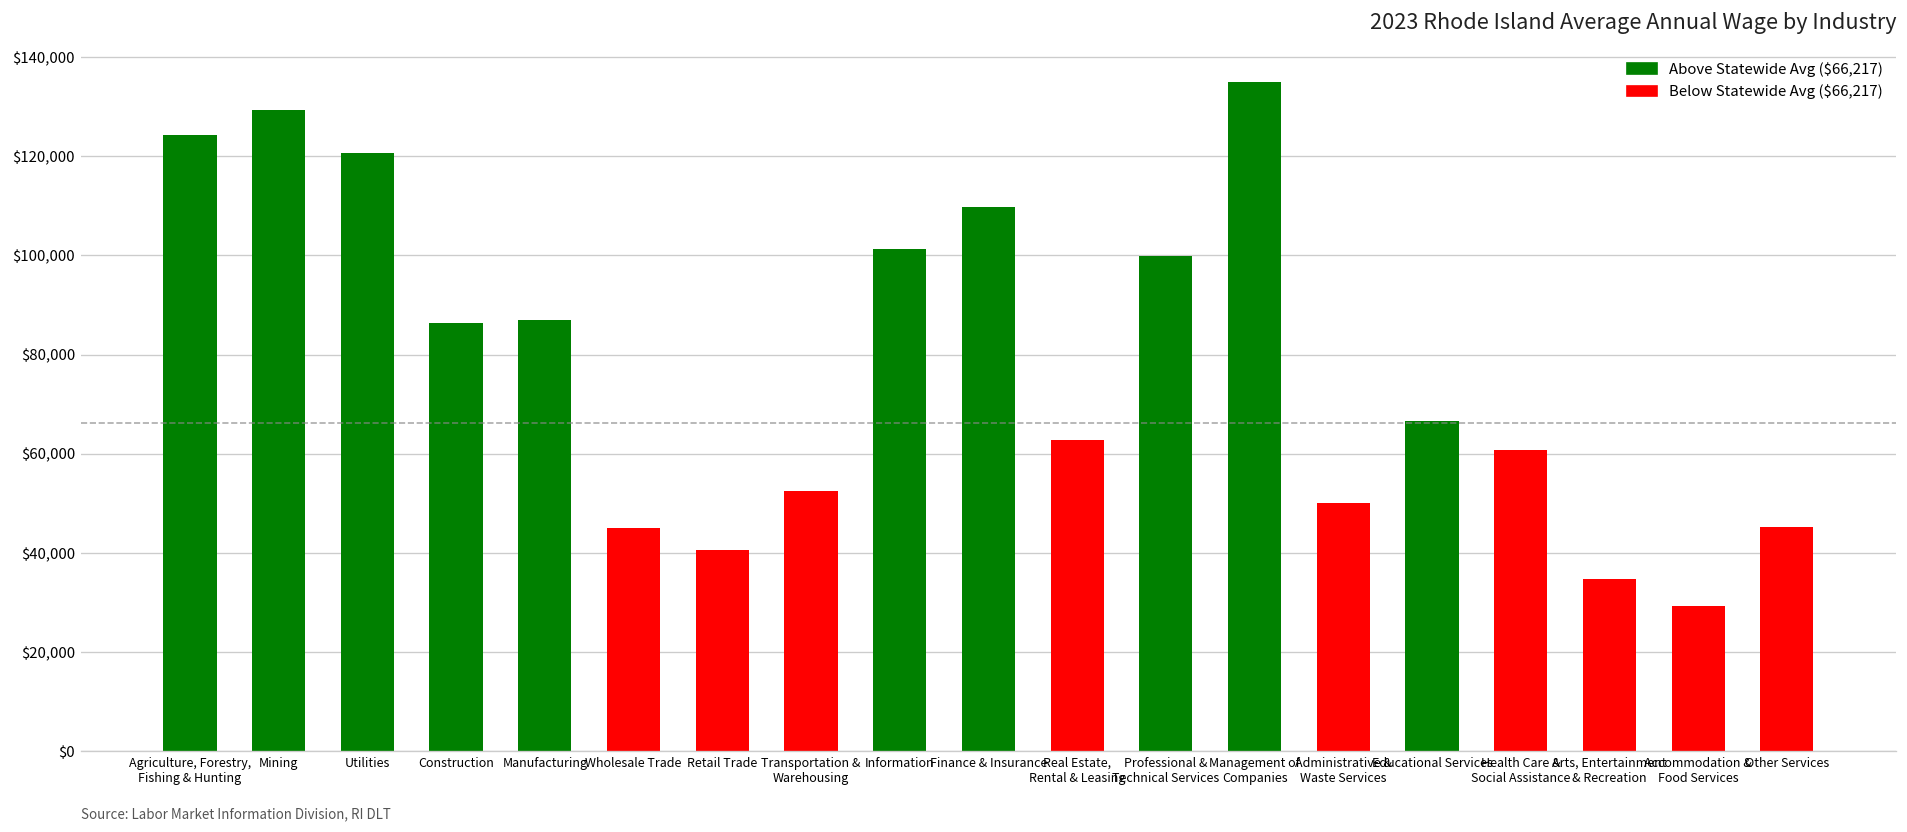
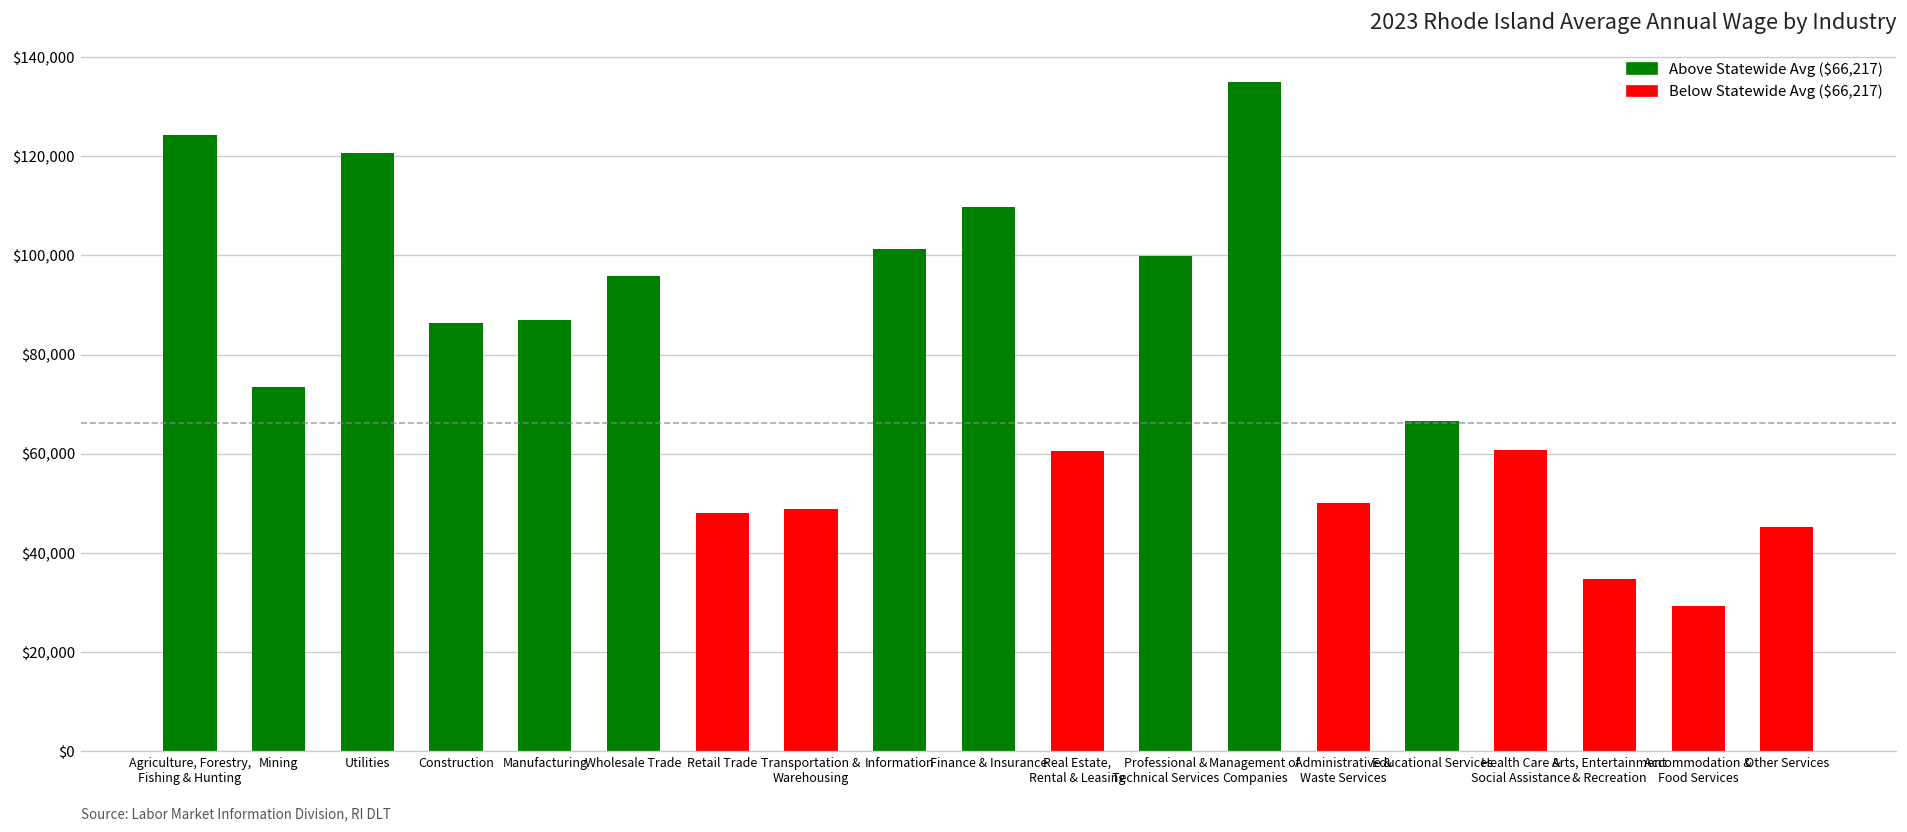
Mining: $129,000 -> $73,000
Wholesale Trade: $45,000 -> $96,000
Retail Trade: $41,000 -> $48,000
Transportation & Warehousing: $52,000 -> $49,000
Real Estate, Rental & Leasing: $63,000 -> $61,000
